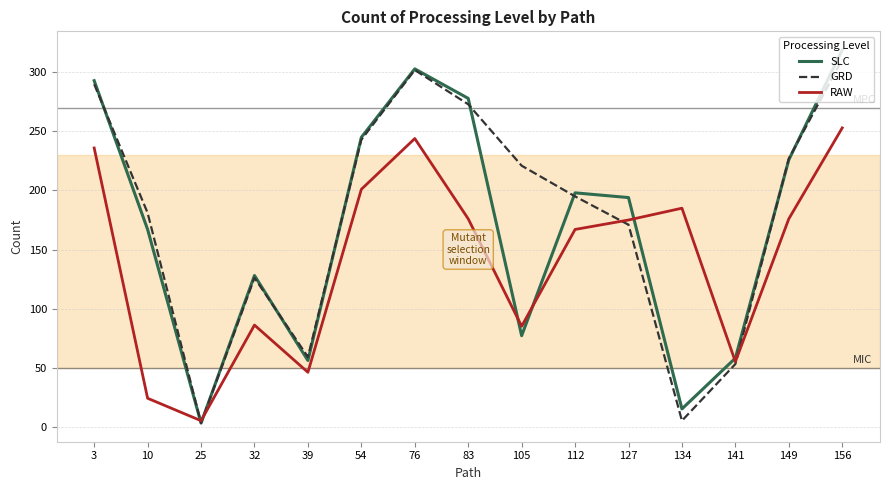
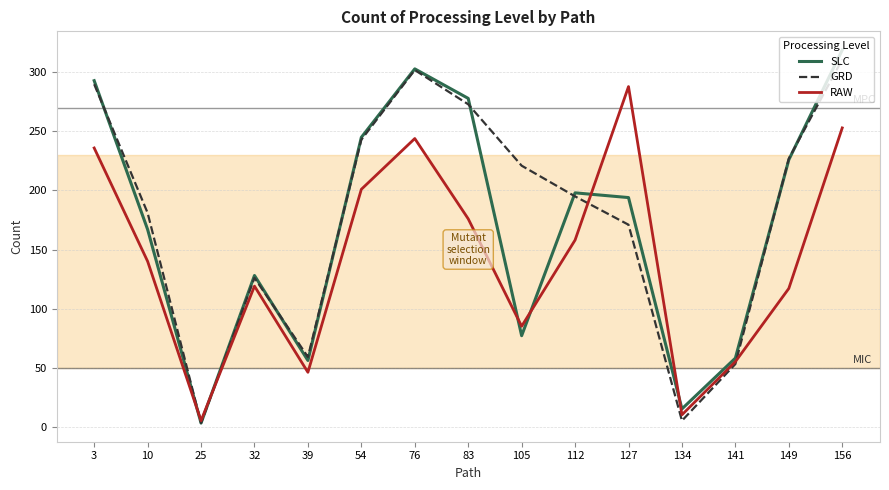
RAW, 10: 24 -> 140
RAW, 32: 86 -> 119
RAW, 112: 167 -> 158
RAW, 127: 175 -> 288
RAW, 134: 185 -> 10
RAW, 149: 176 -> 117
